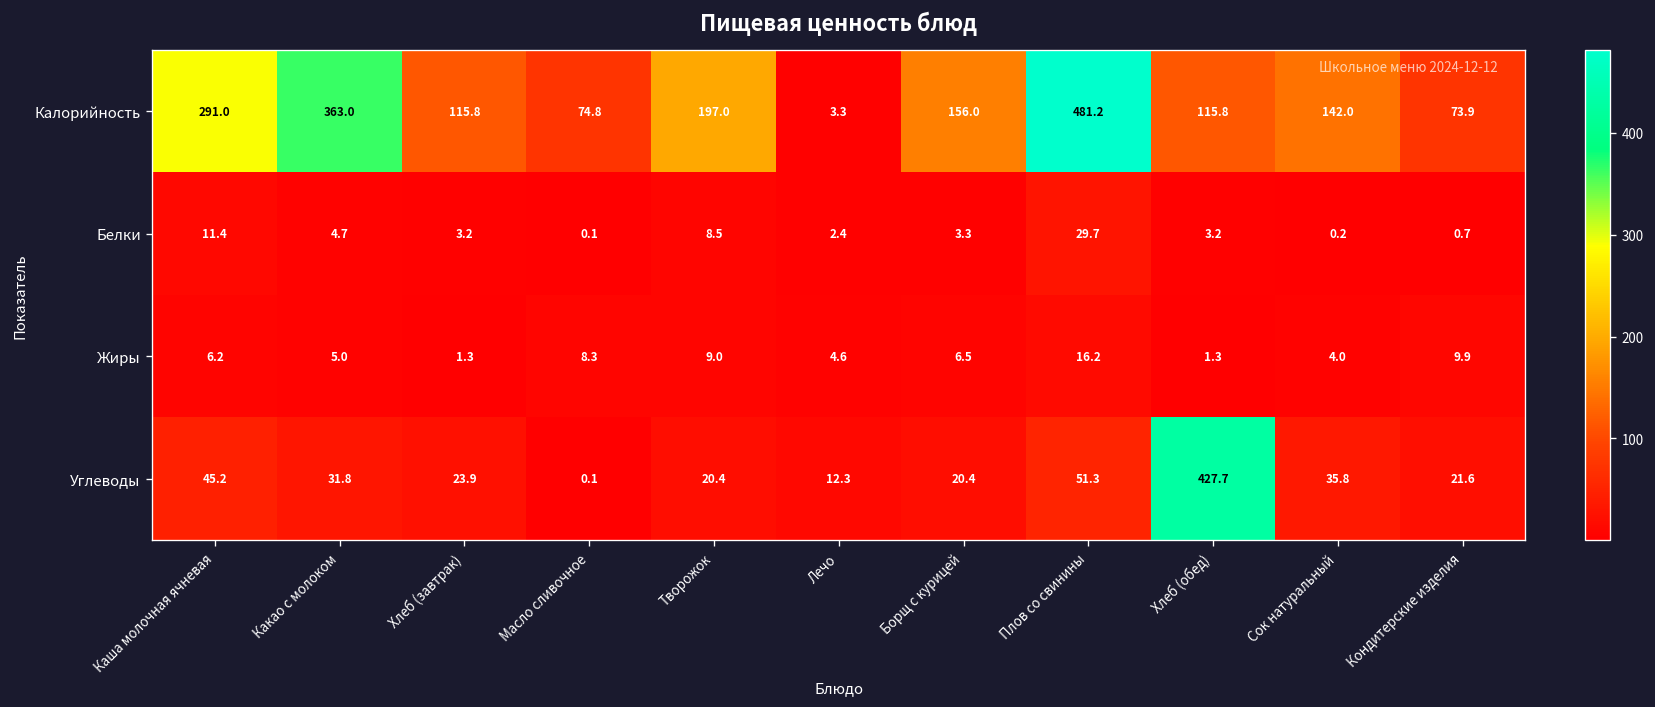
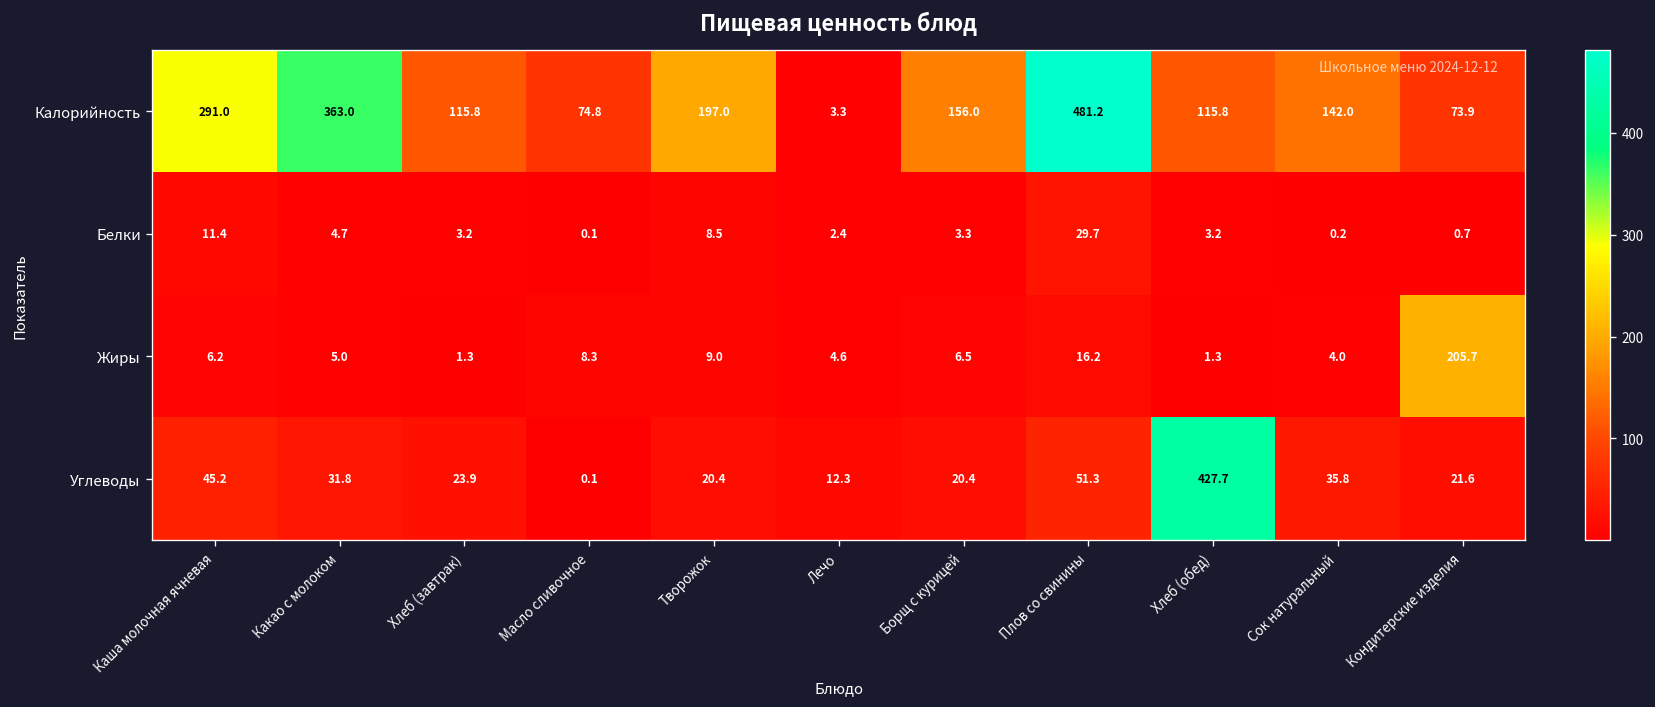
Жиры, Кондитерские изделия: 9.9 -> 205.7
